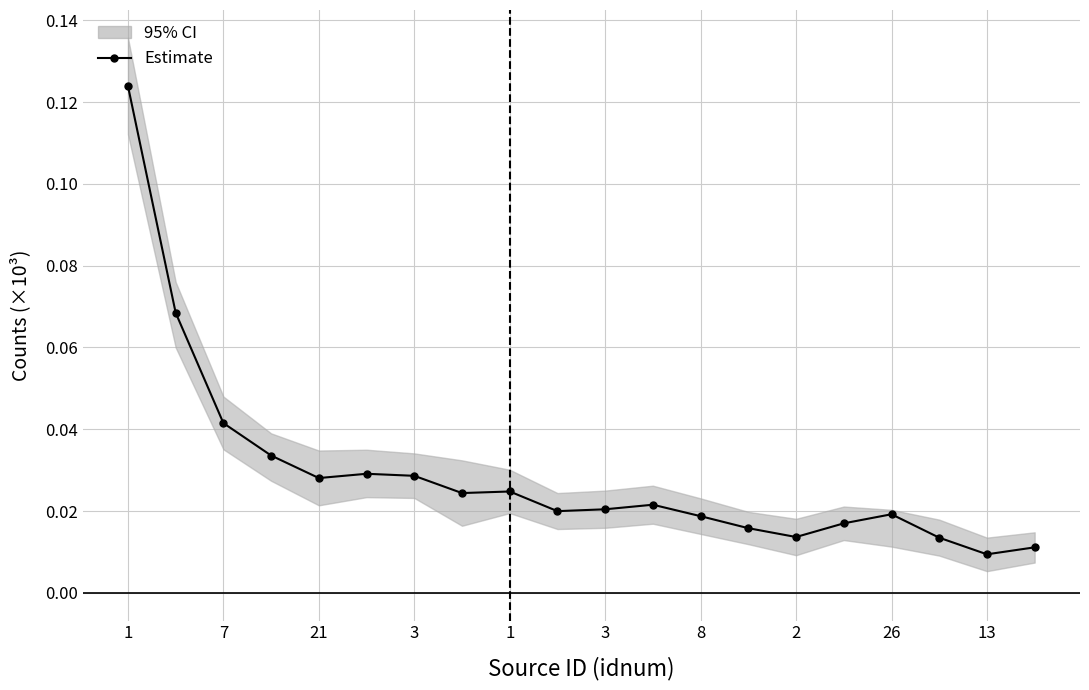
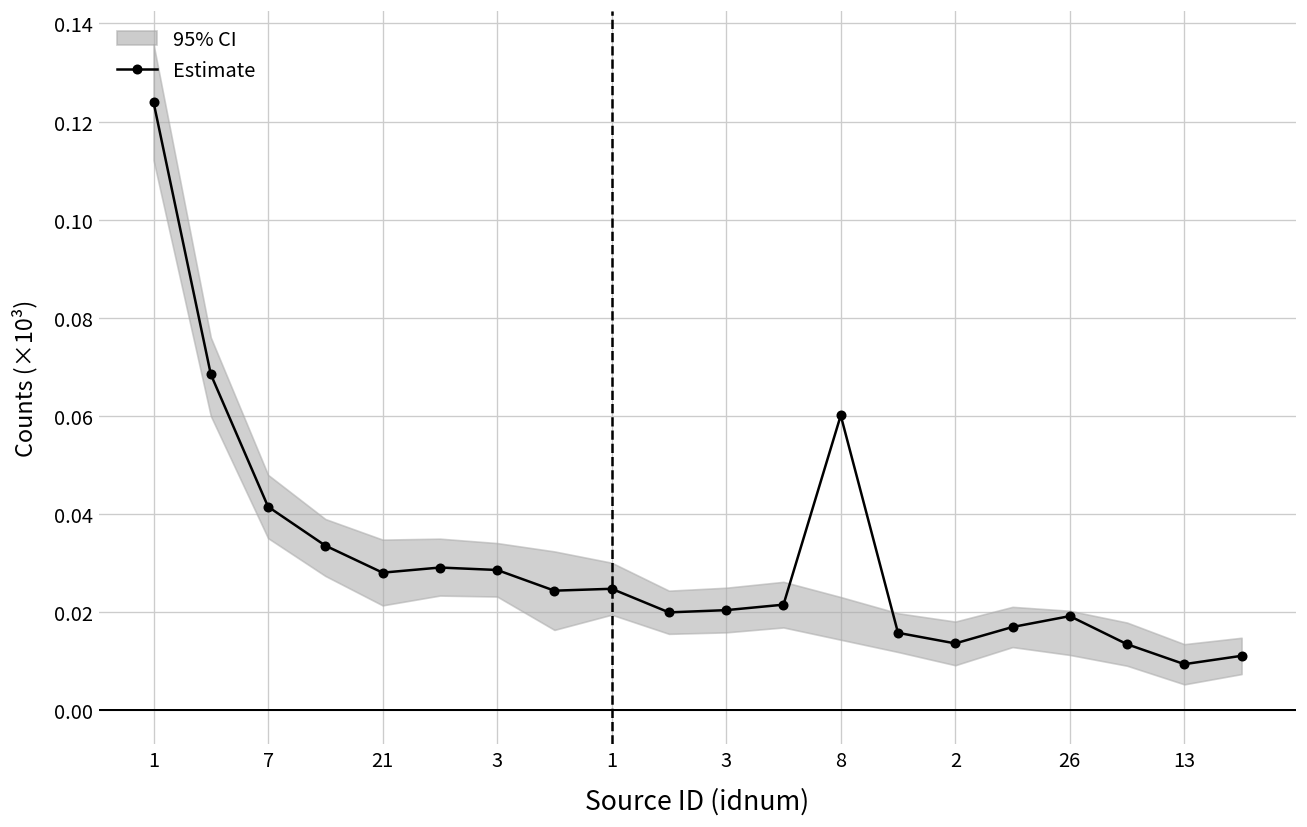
Estimate, 8: 0.019 -> 0.060
